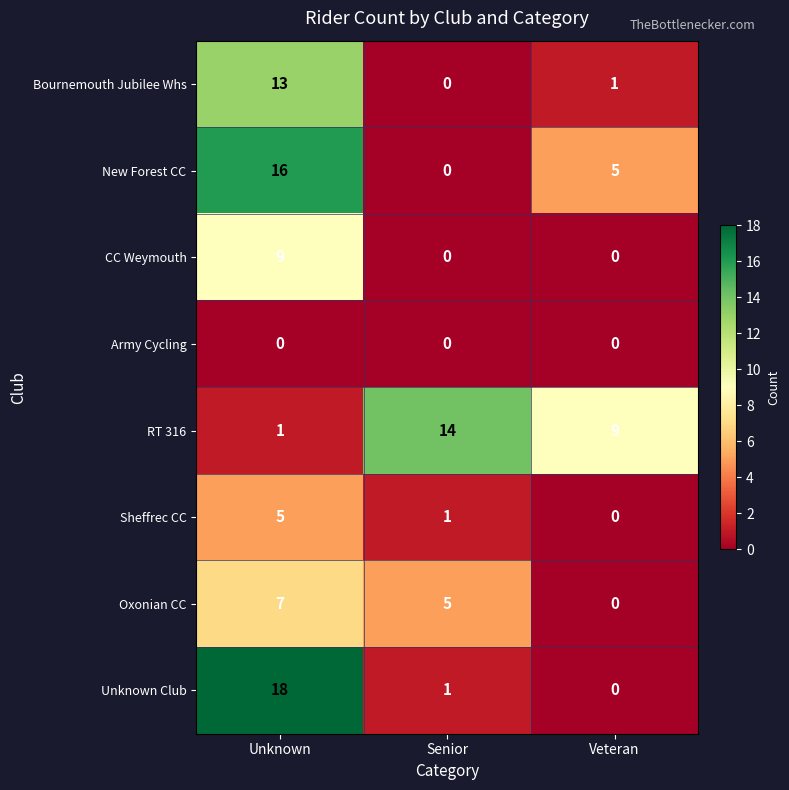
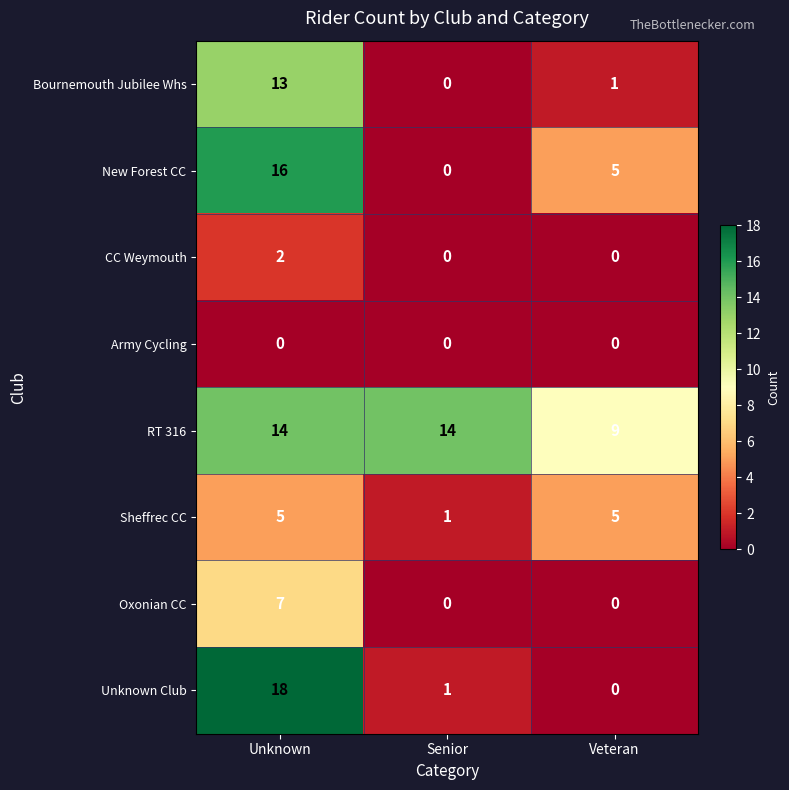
CC Weymouth, Unknown: 9 -> 2
RT 316, Unknown: 1 -> 14
Sheffrec CC, Veteran: 0 -> 5
Oxonian CC, Senior: 5 -> 0
